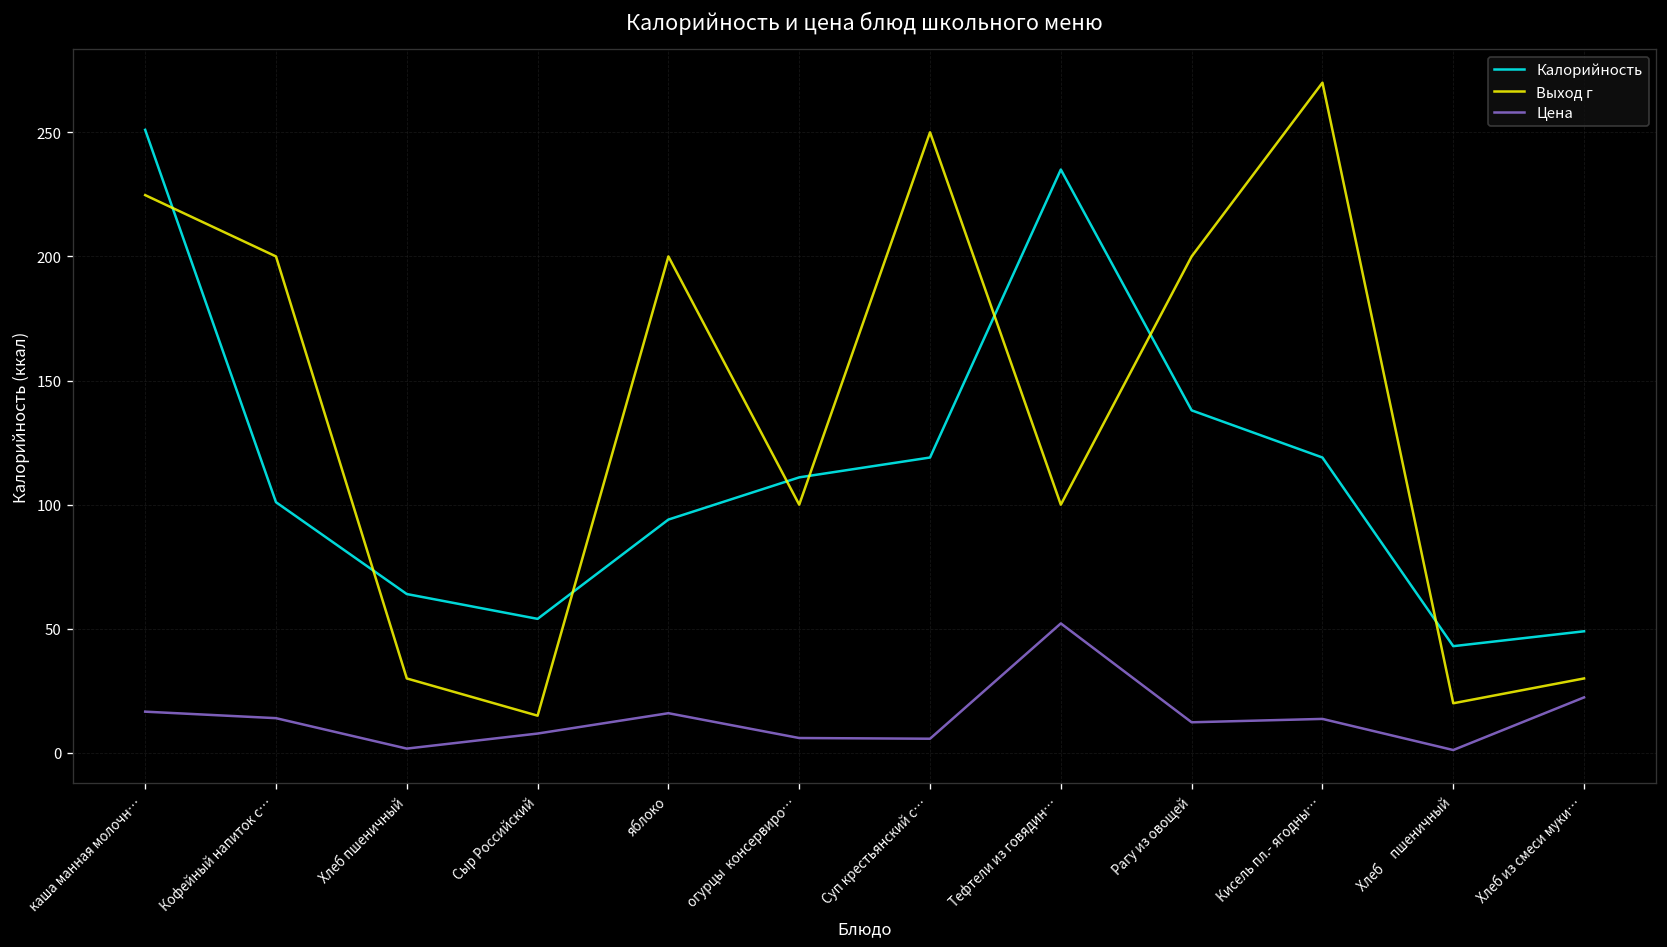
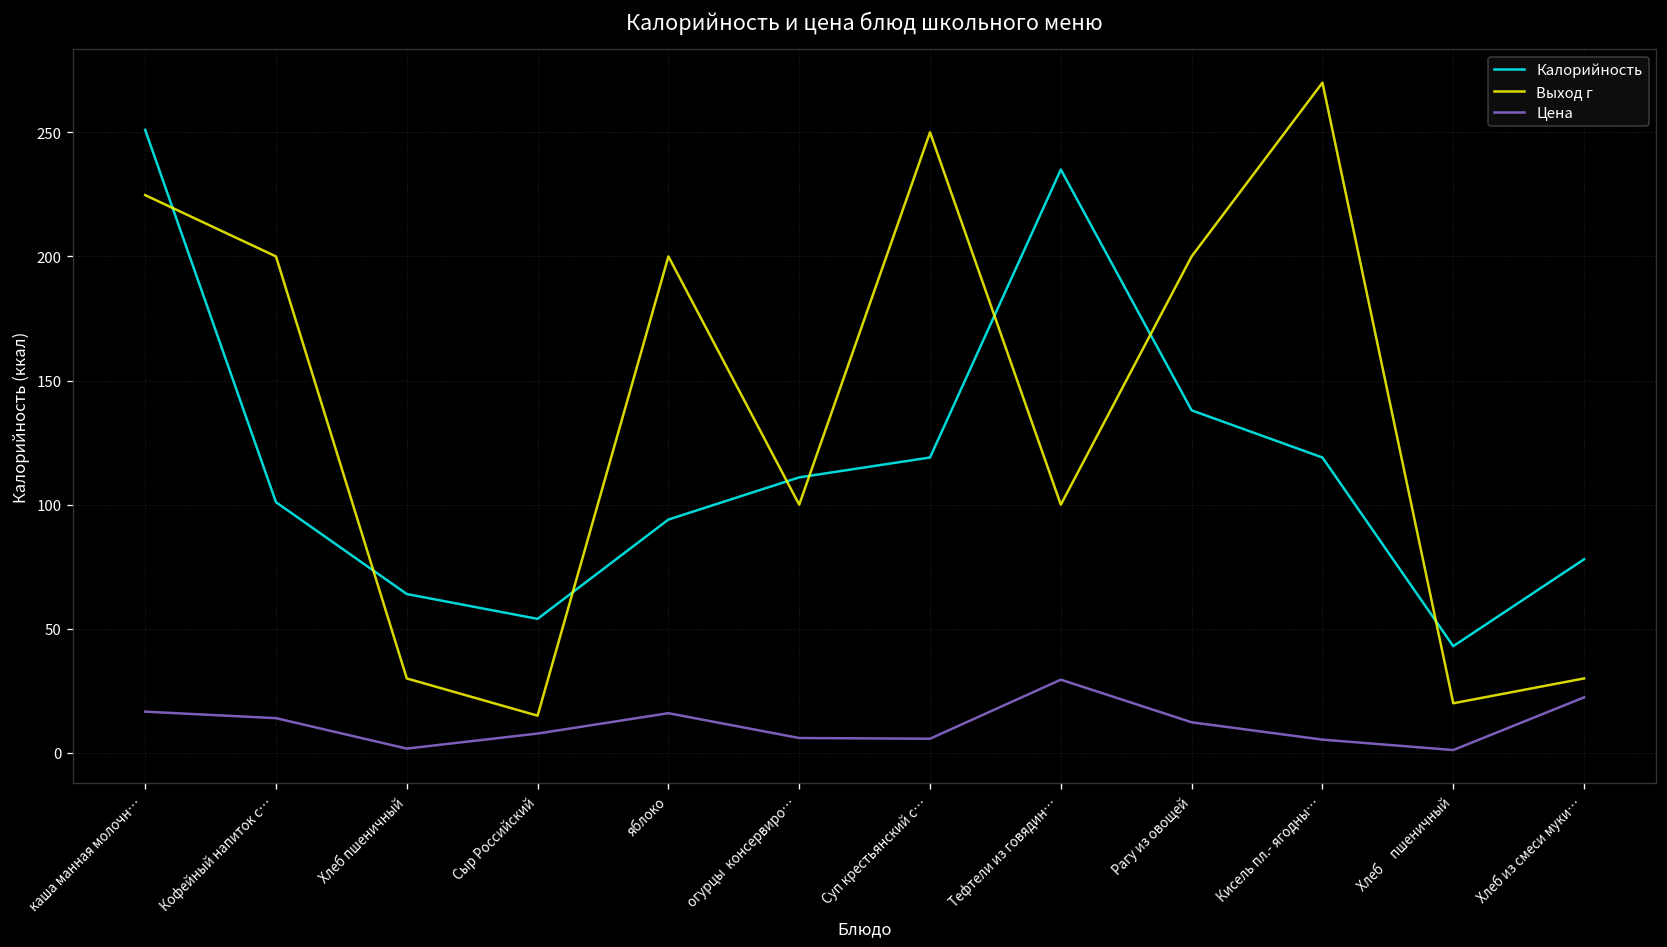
Цена, Тефтели из говядин…: 52 -> 30
Цена, Кисель пл.- ягодны…: 14 -> 5
Калорийность, Хлеб из смеси муки…: 49 -> 78
